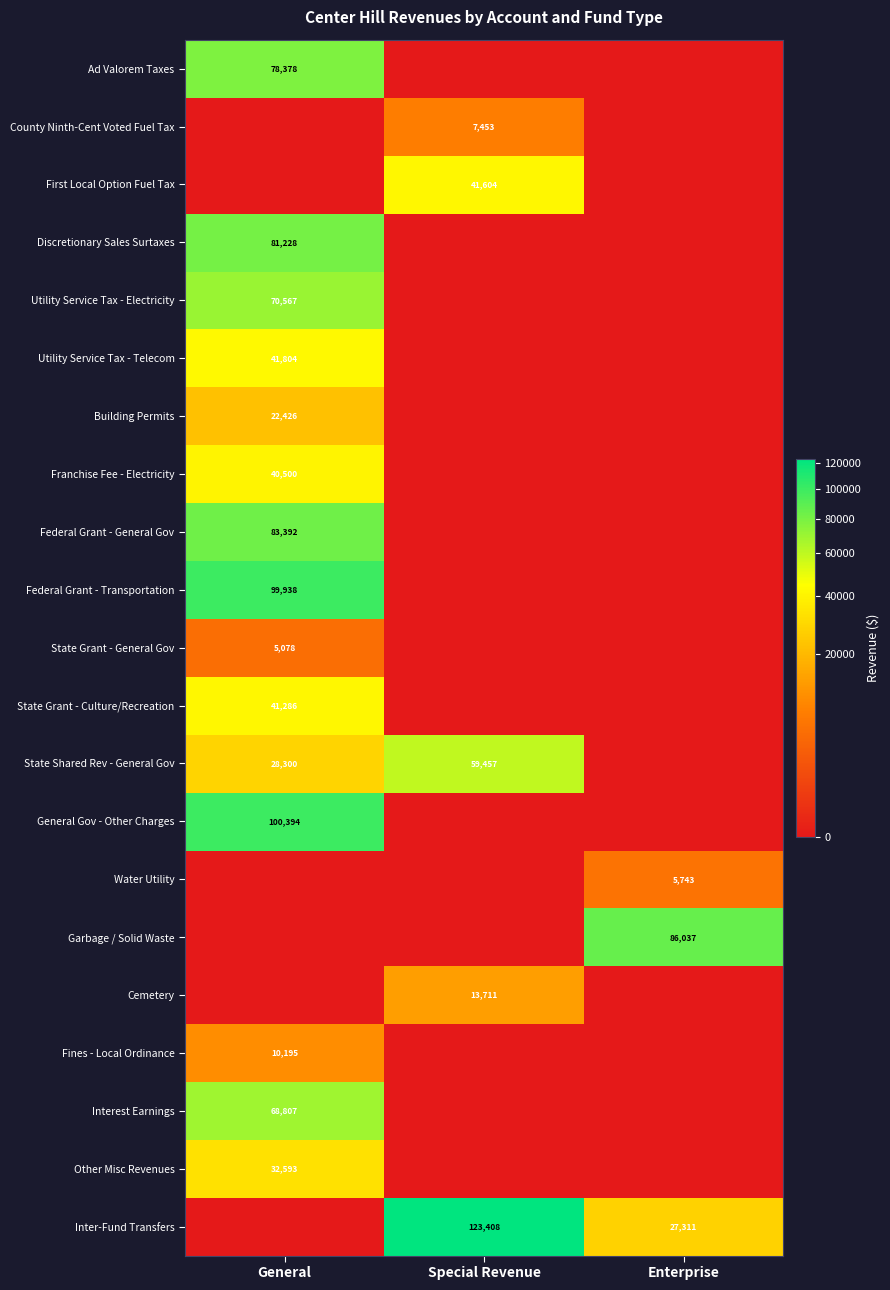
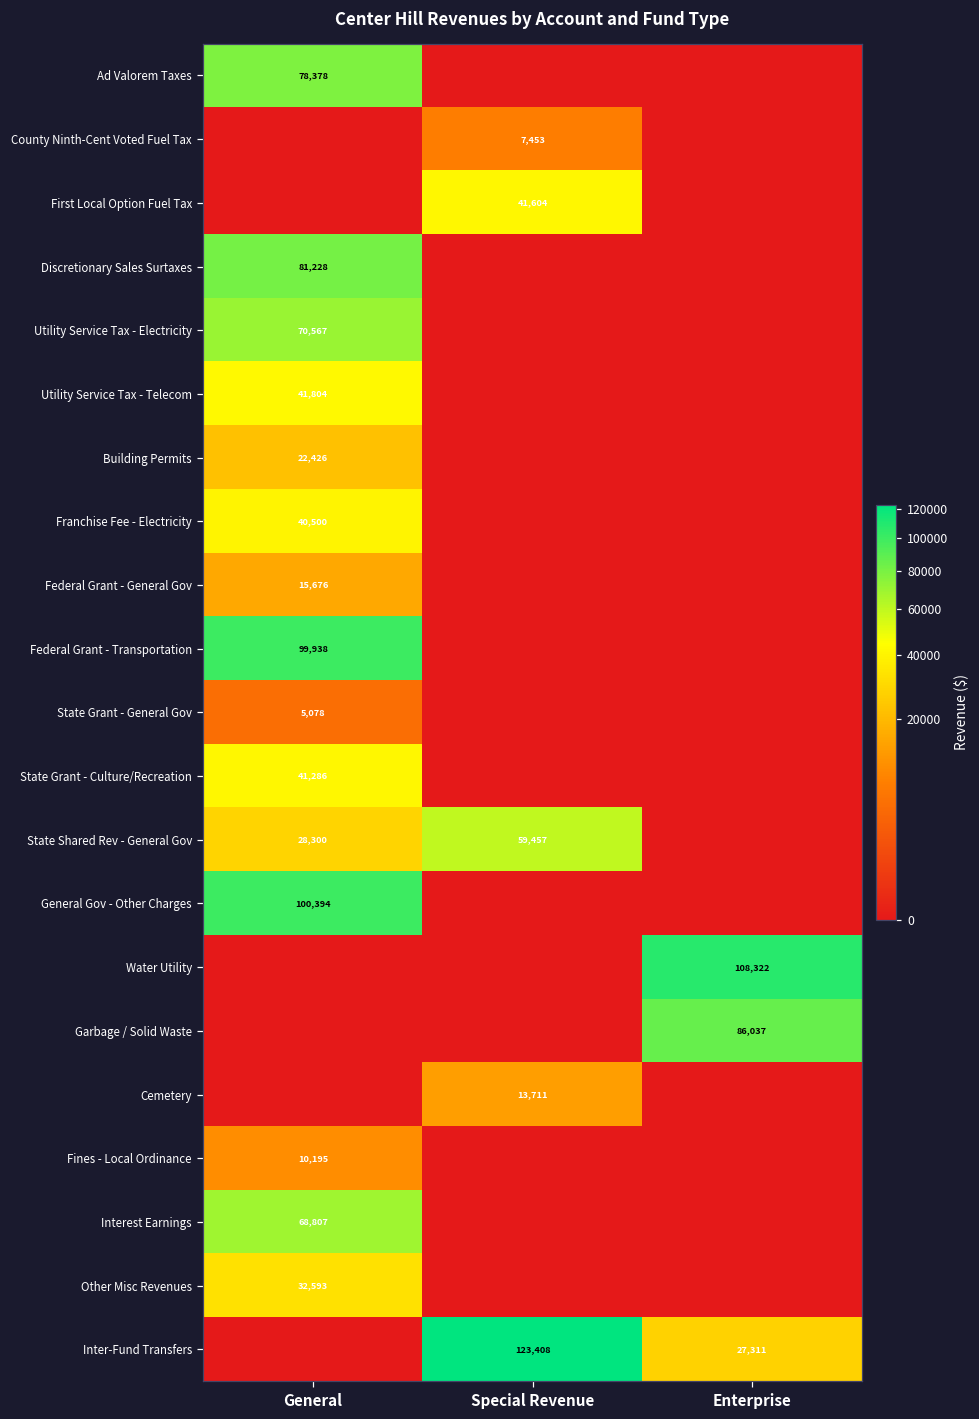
Federal Grant - General Gov, General: 83,392 -> 15,676
Water Utility, Enterprise: 5,743 -> 108,322
